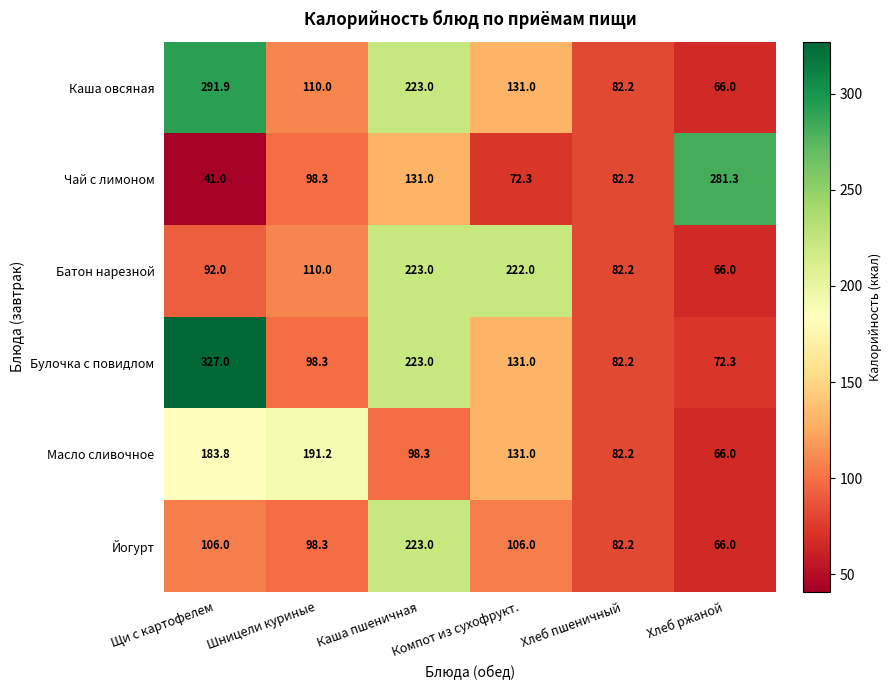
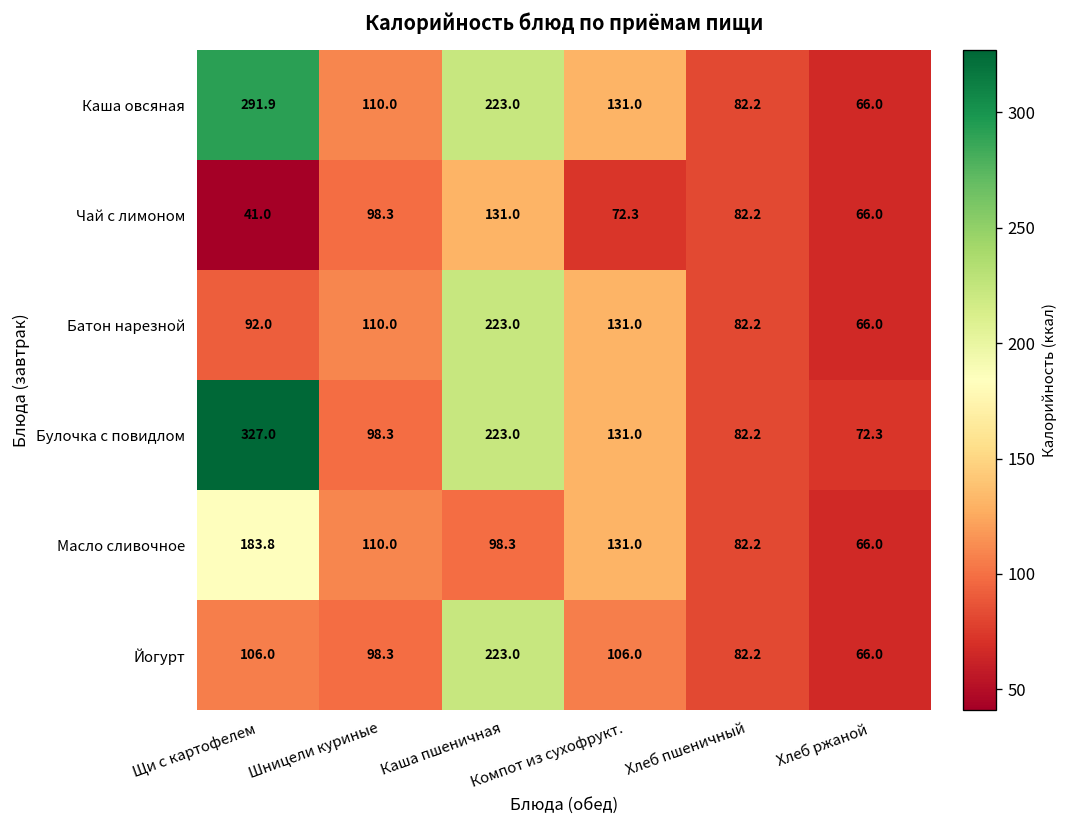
Чай с лимоном, Хлеб ржаной: 281.3 -> 66.0
Батон нарезной, Компот из сухофрукт.: 222.0 -> 131.0
Масло сливочное, Шницели куриные: 191.2 -> 110.0
